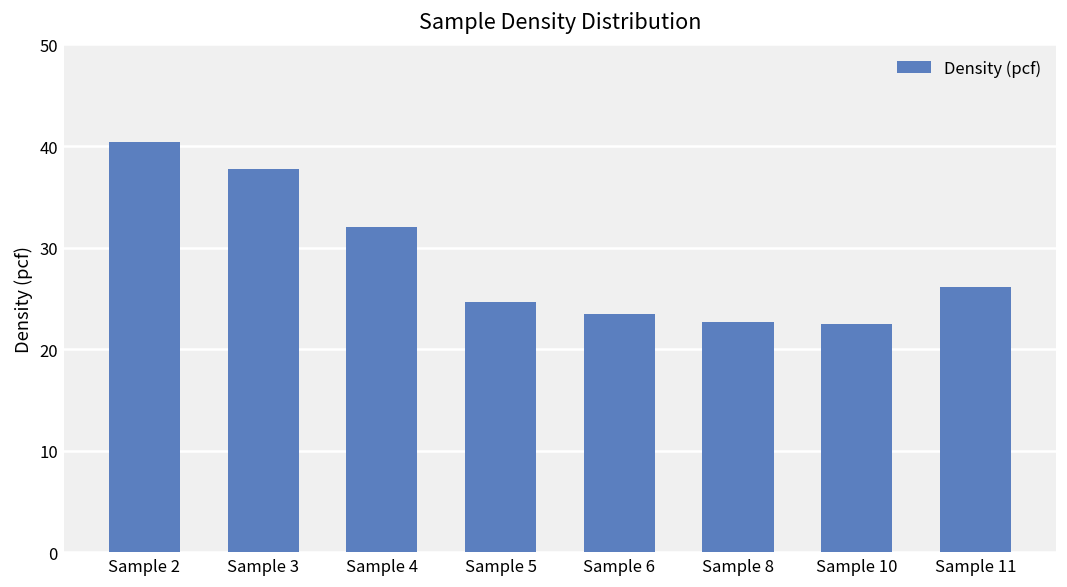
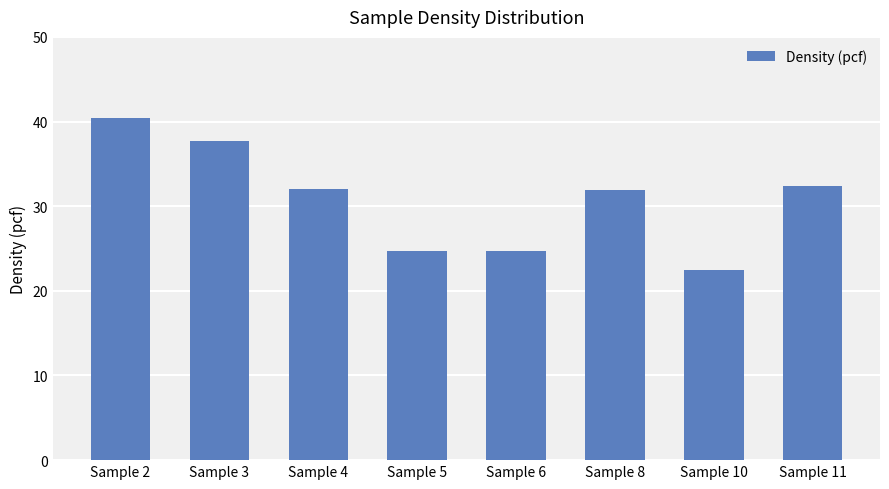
Sample 6: 23 -> 25
Sample 8: 23 -> 32
Sample 11: 26 -> 32
